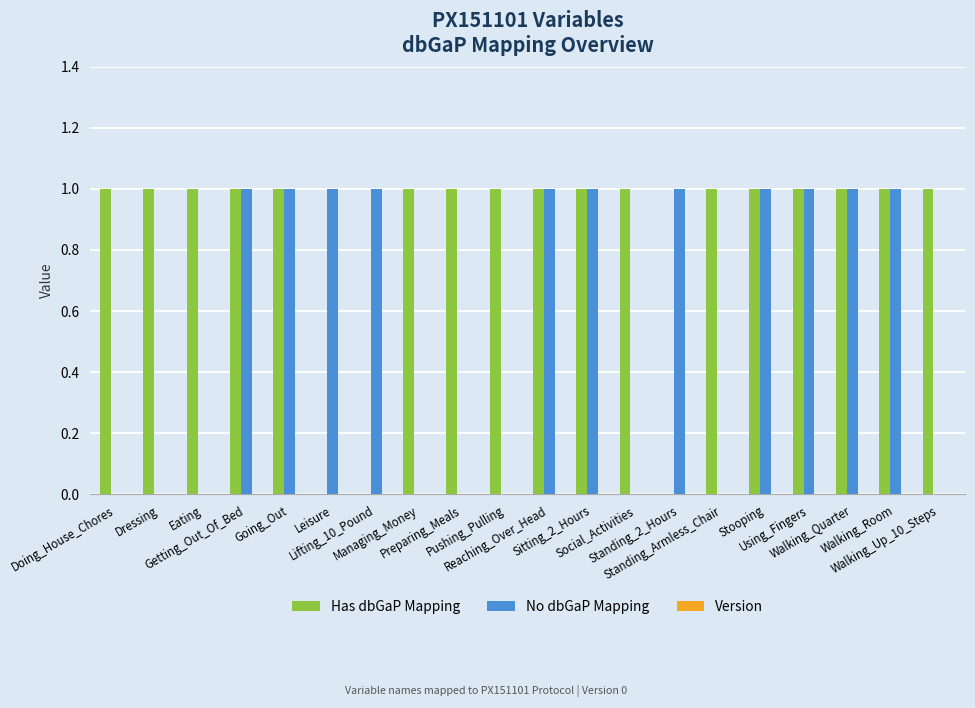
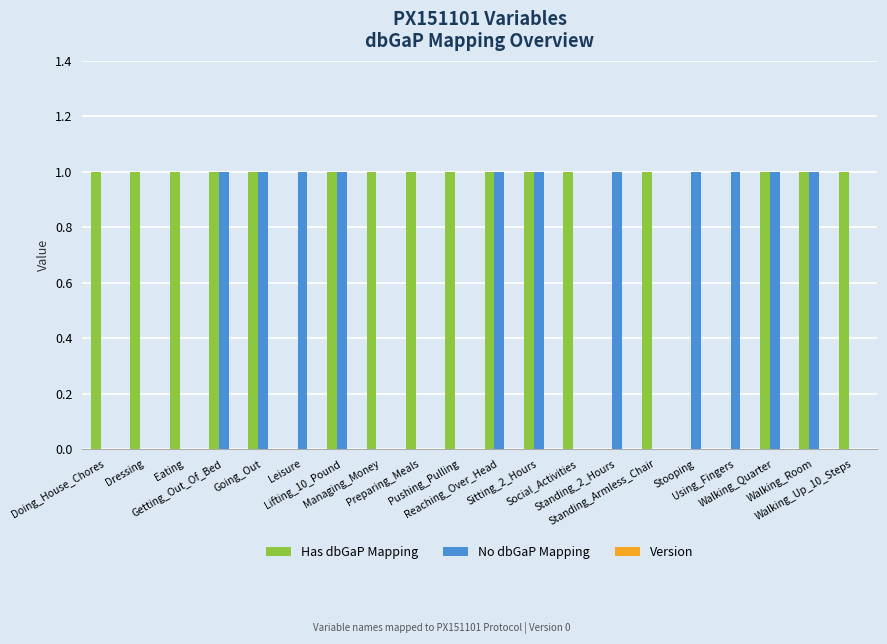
Has dbGaP Mapping, Lifting_10_Pound: 0 -> 1
Has dbGaP Mapping, Stooping: 1 -> 0
Has dbGaP Mapping, Using_Fingers: 1 -> 0
